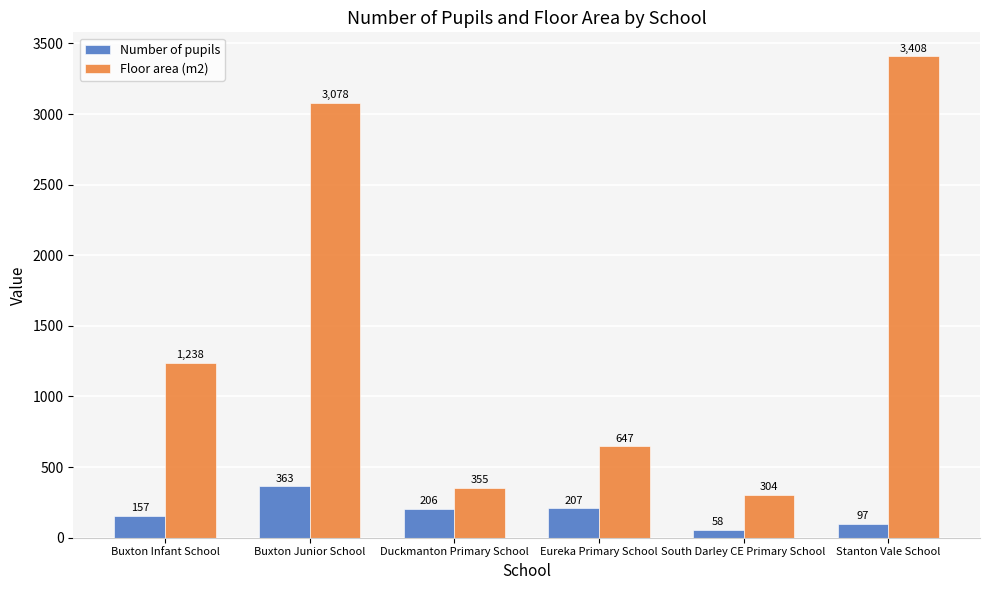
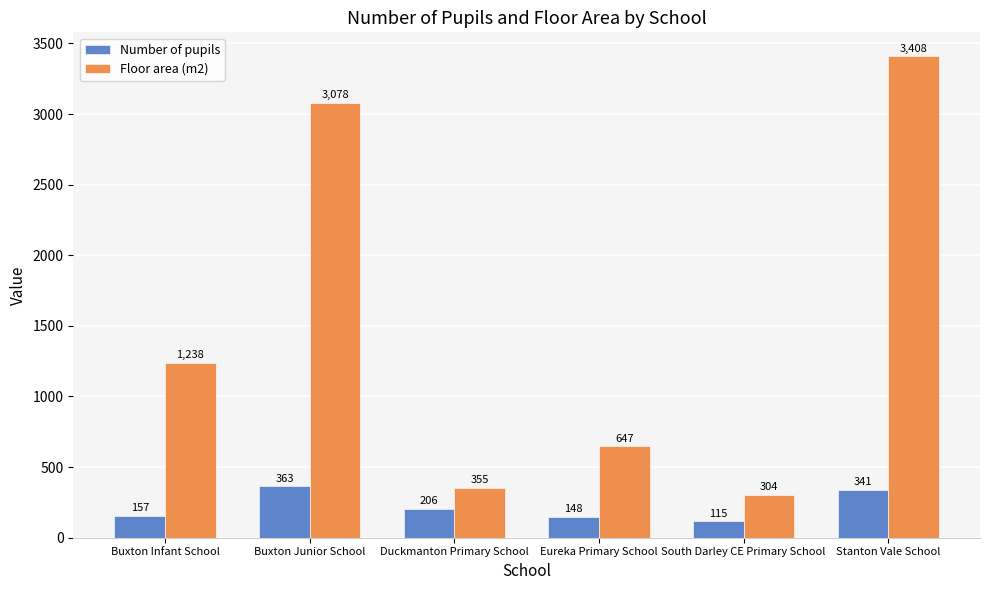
Number of pupils, Eureka Primary School: 207 -> 148
Number of pupils, South Darley CE Primary School: 58 -> 115
Number of pupils, Stanton Vale School: 97 -> 341
